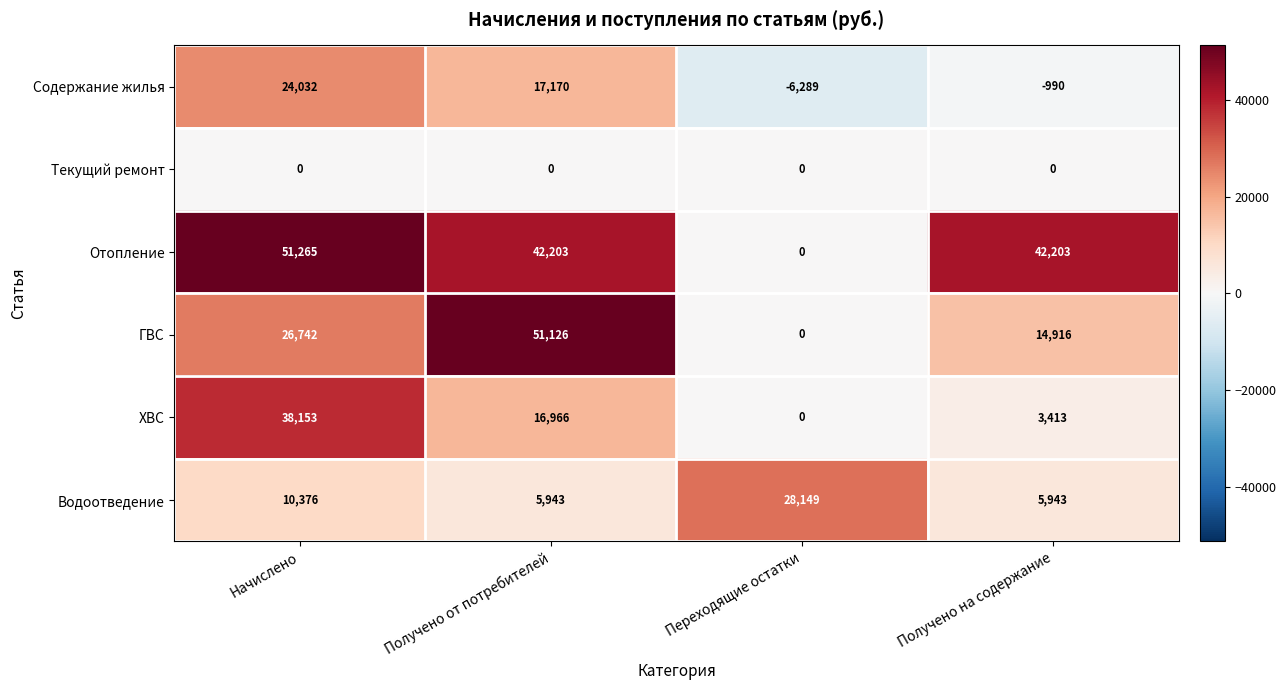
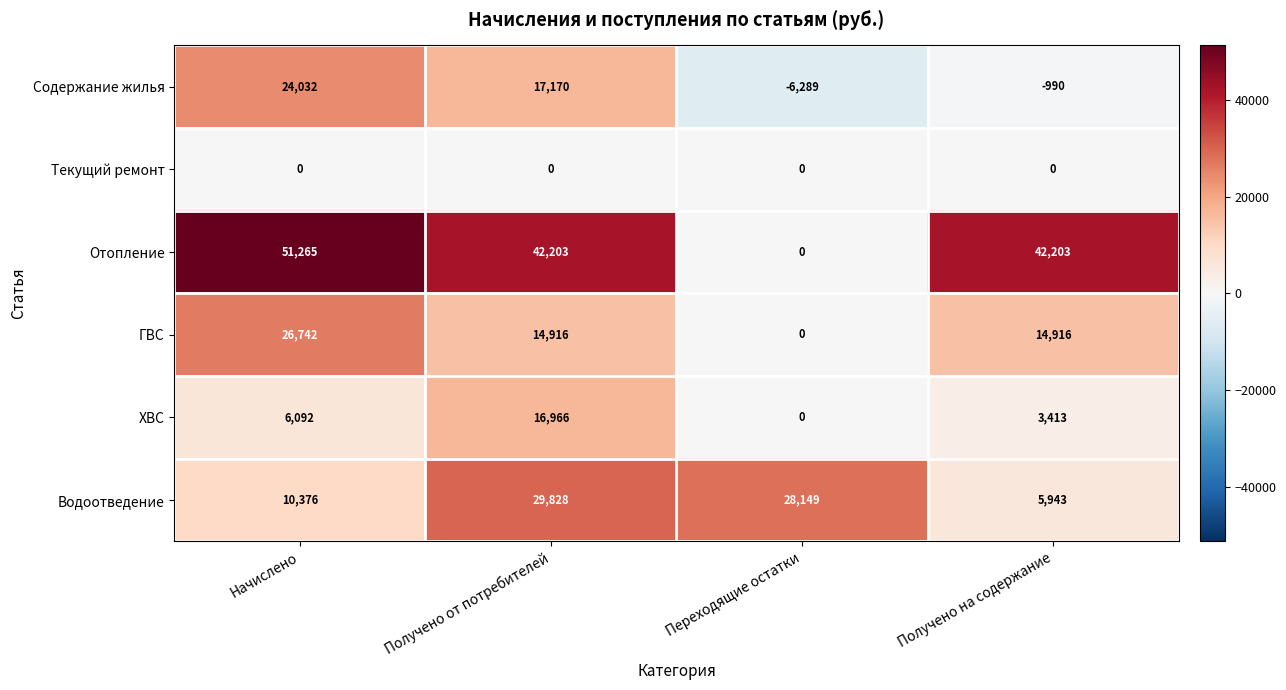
ГВС, Получено от потребителей: 51,126 -> 14,916
ХВС, Начислено: 38,153 -> 6,092
Водоотведение, Получено от потребителей: 5,943 -> 29,828
